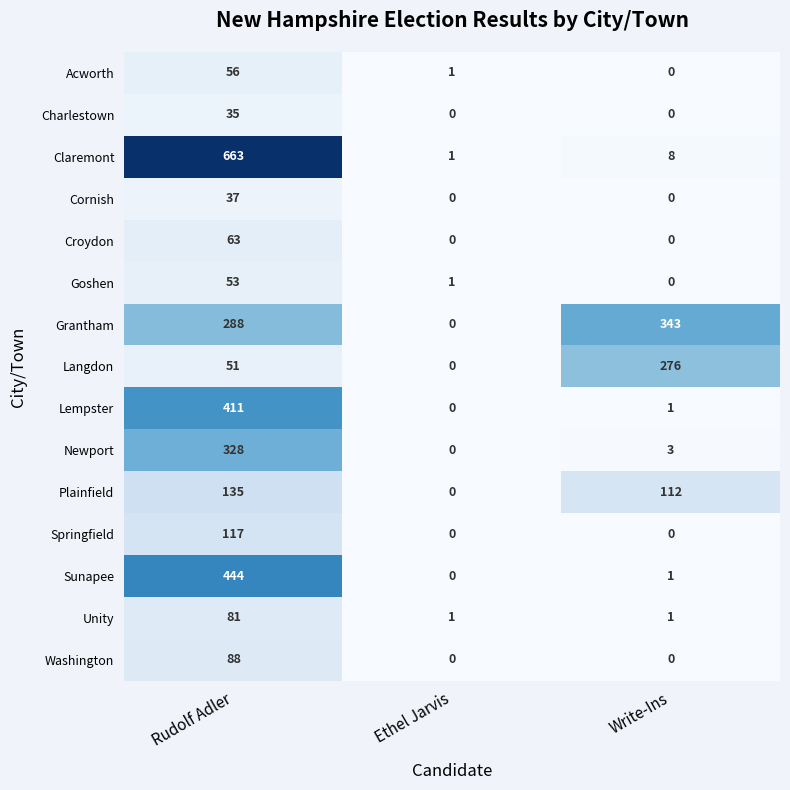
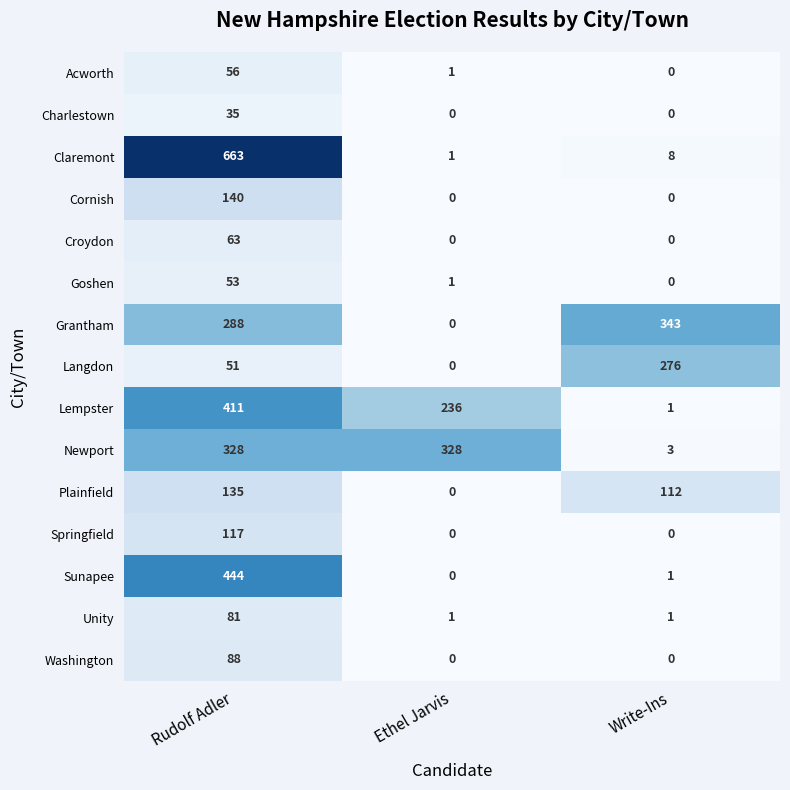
Cornish, Rudolf Adler: 37 -> 140
Lempster, Ethel Jarvis: 0 -> 236
Newport, Ethel Jarvis: 0 -> 328
